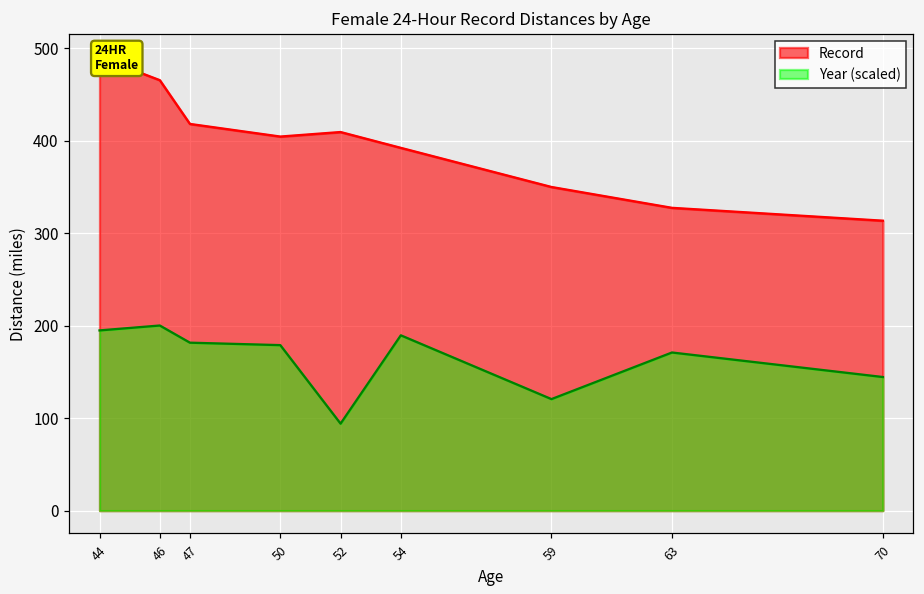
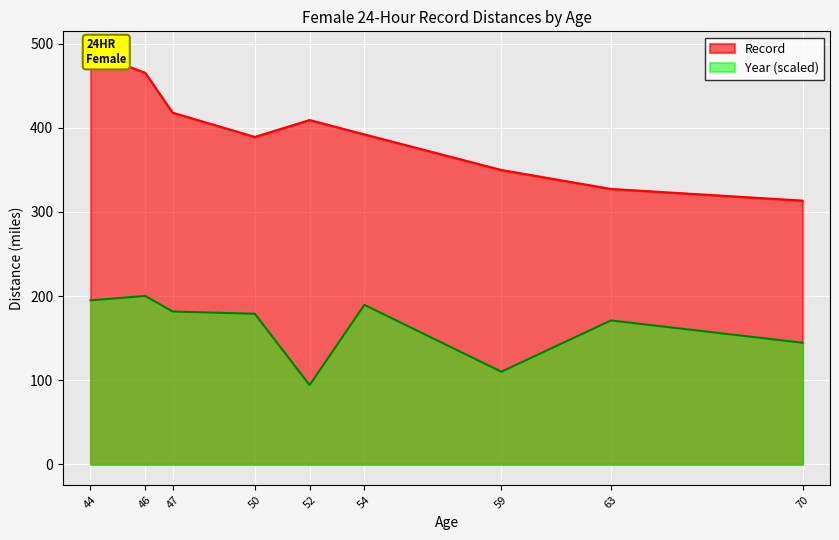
Record, 50: 400 -> 390
Year (scaled), 59: 120 -> 110
